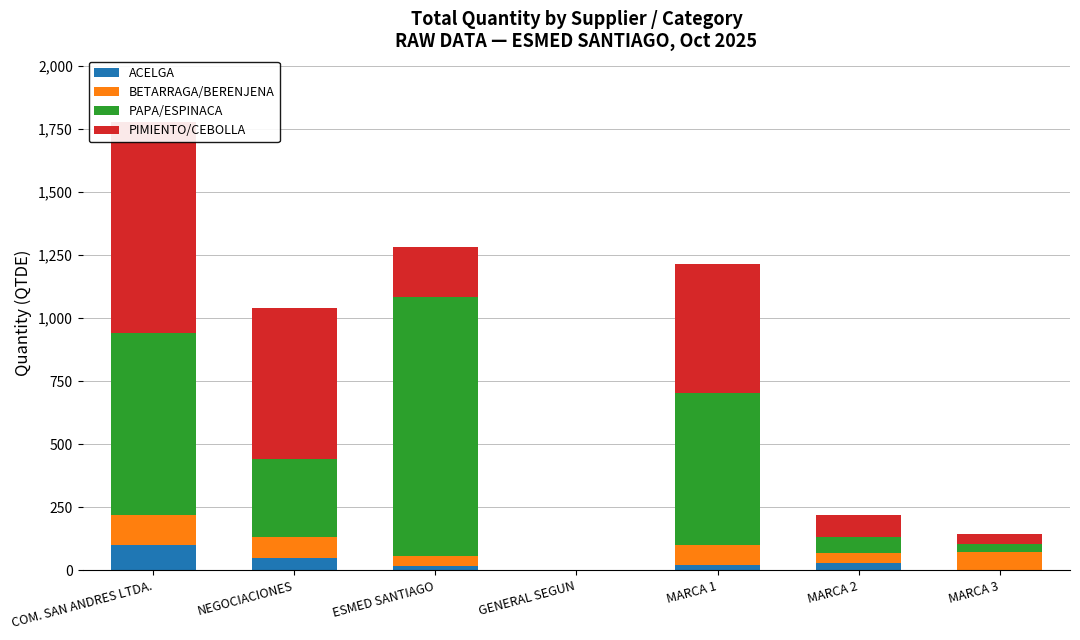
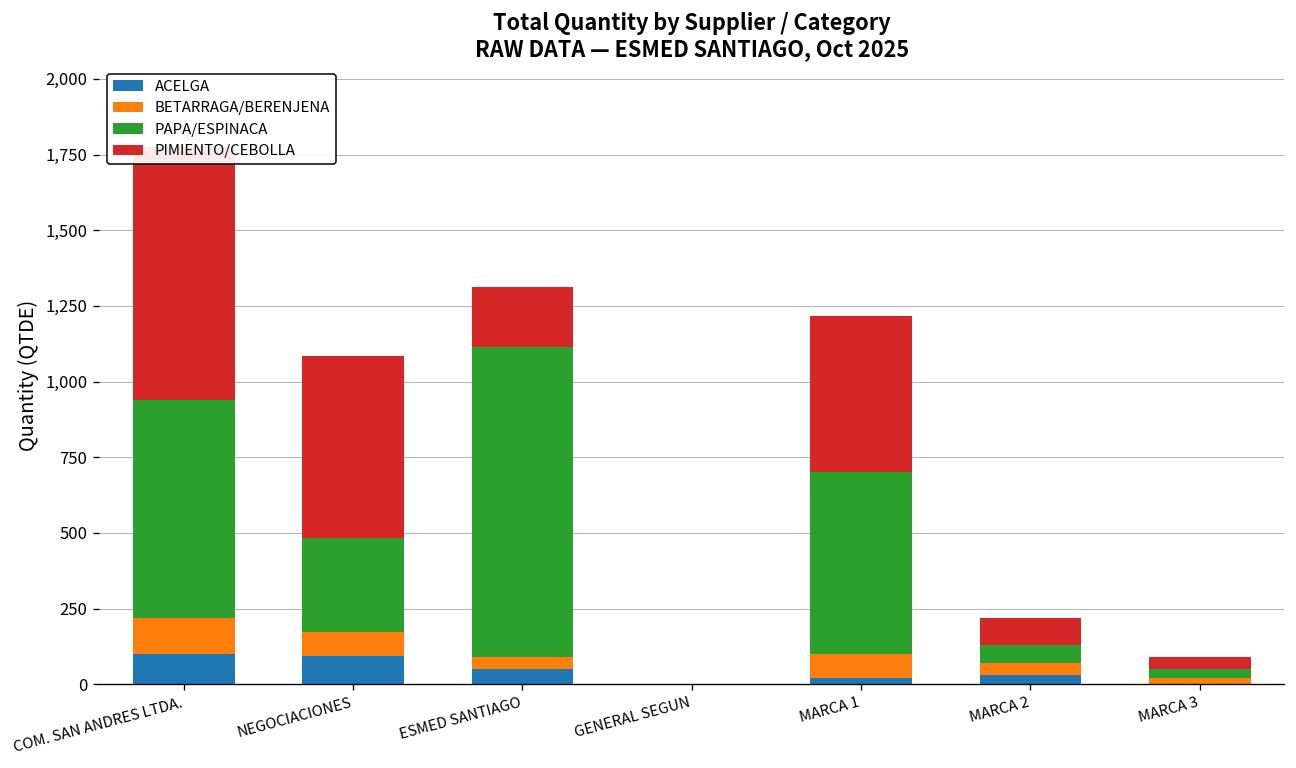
ACELGA, NEGOCIACIONES: 50 -> 90
ACELGA, ESMED SANTIAGO: 20 -> 50
BETARRAGA/BERENJENA, MARCA 3: 70 -> 20
